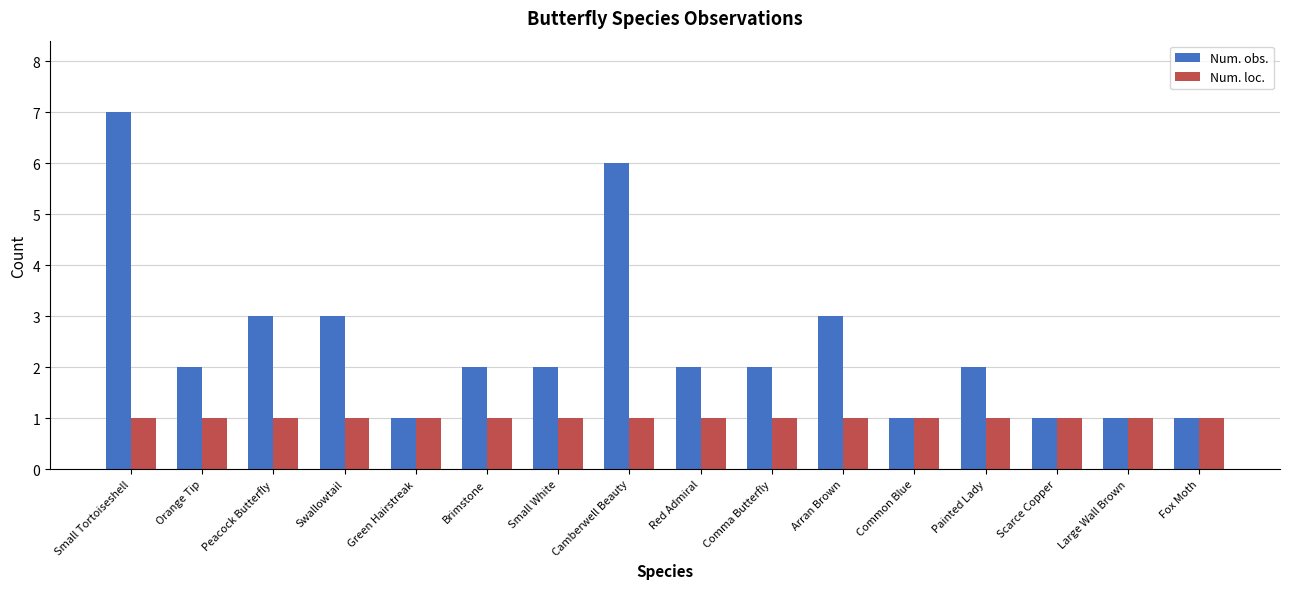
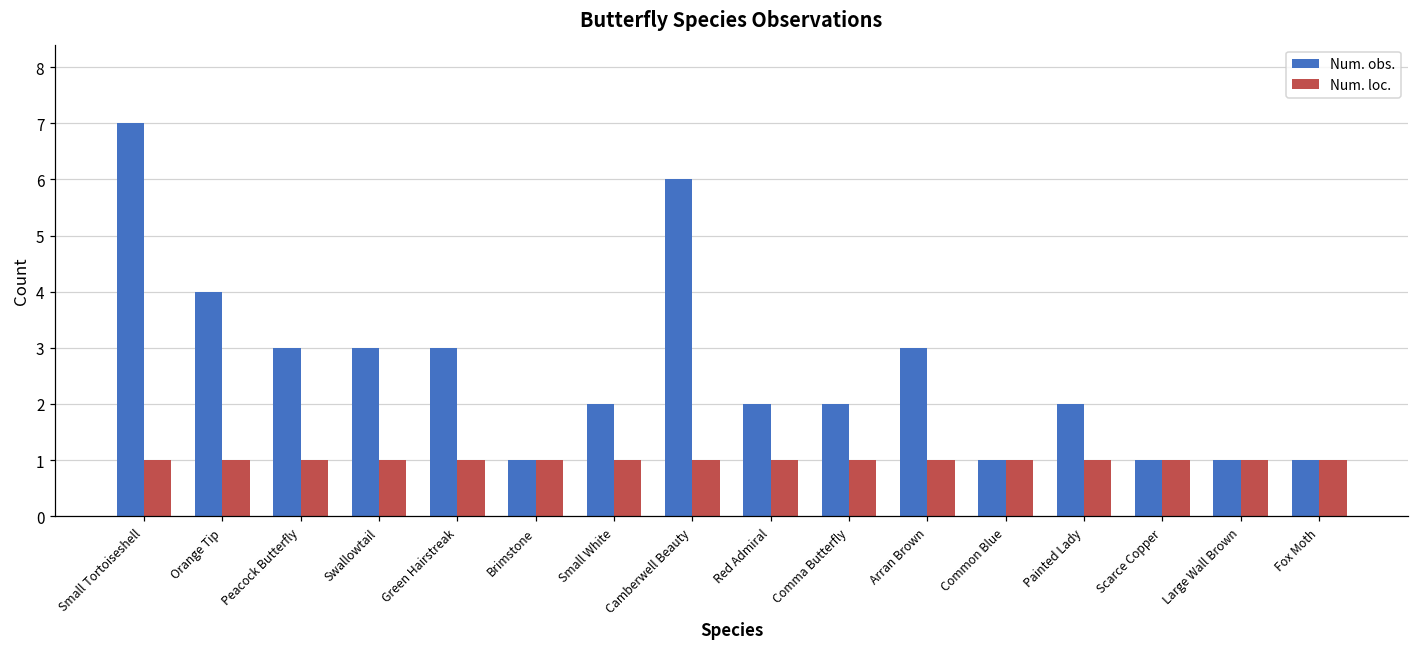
Num. obs., Orange Tip: 2 -> 4
Num. obs., Green Hairstreak: 1 -> 3
Num. obs., Brimstone: 2 -> 1
